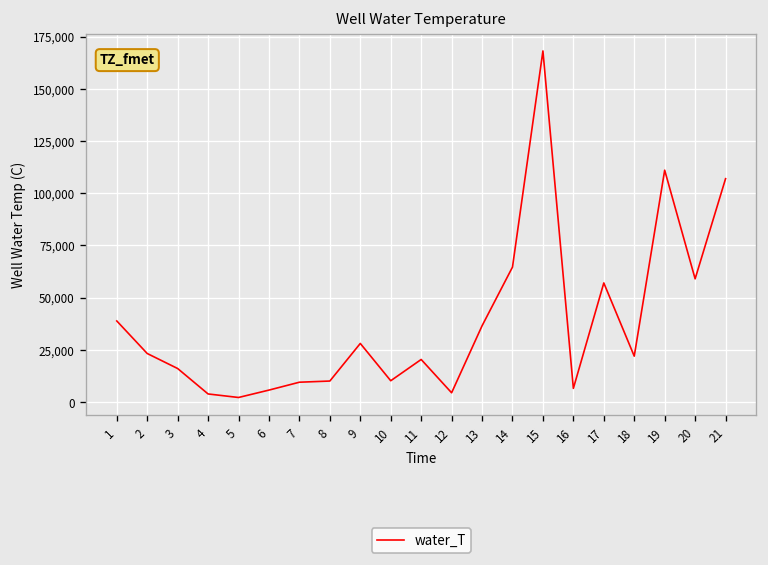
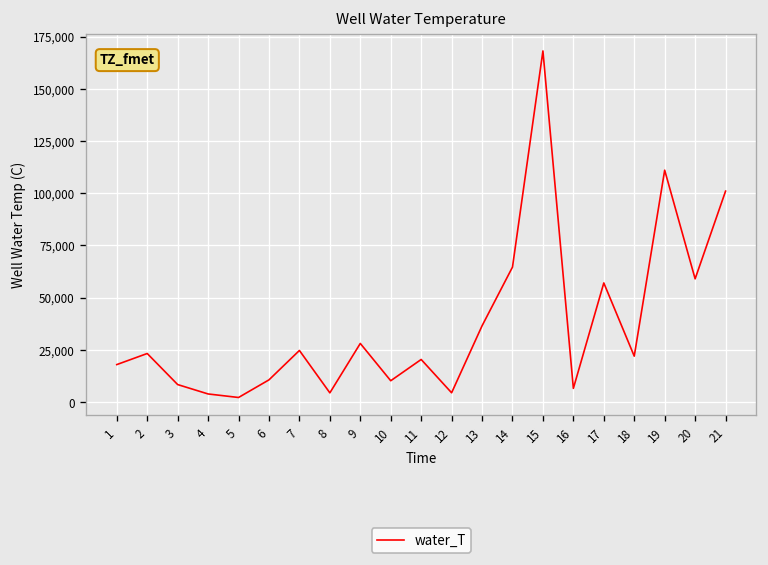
1: 39,000 -> 18,000
3: 16,000 -> 8,000
6: 6,000 -> 11,000
7: 10,000 -> 25,000
8: 10,000 -> 4,000
21: 107,000 -> 101,000
